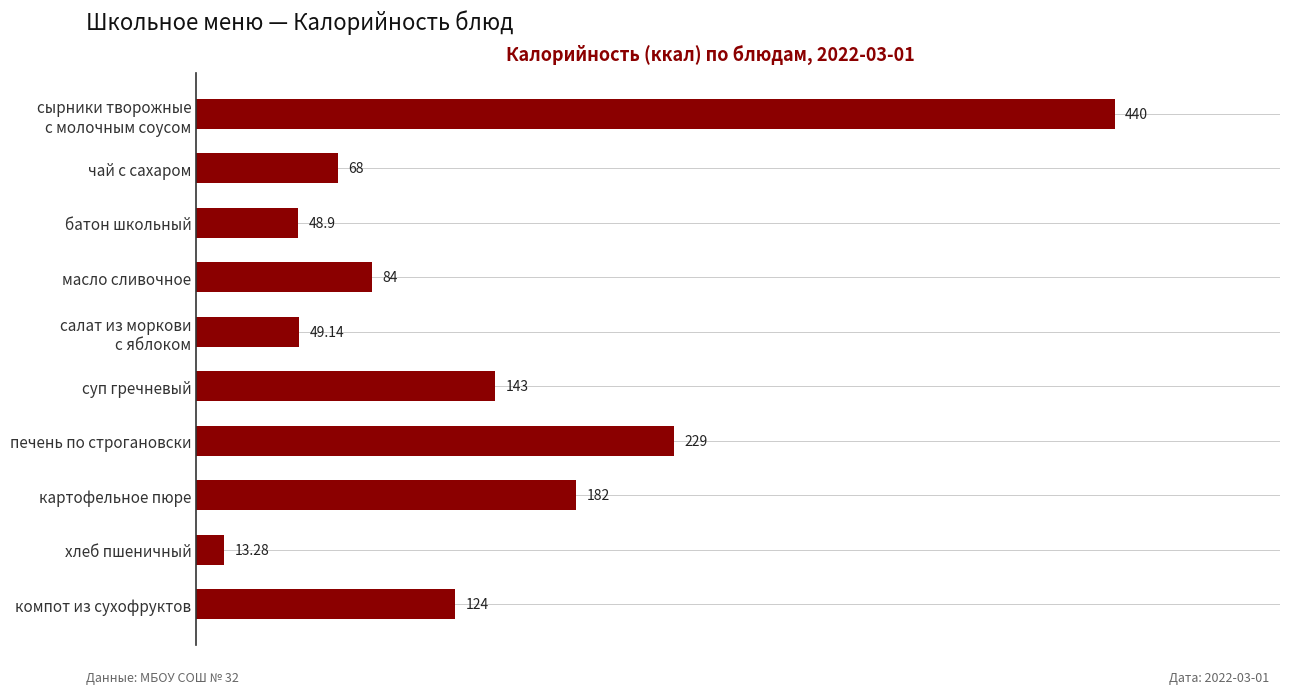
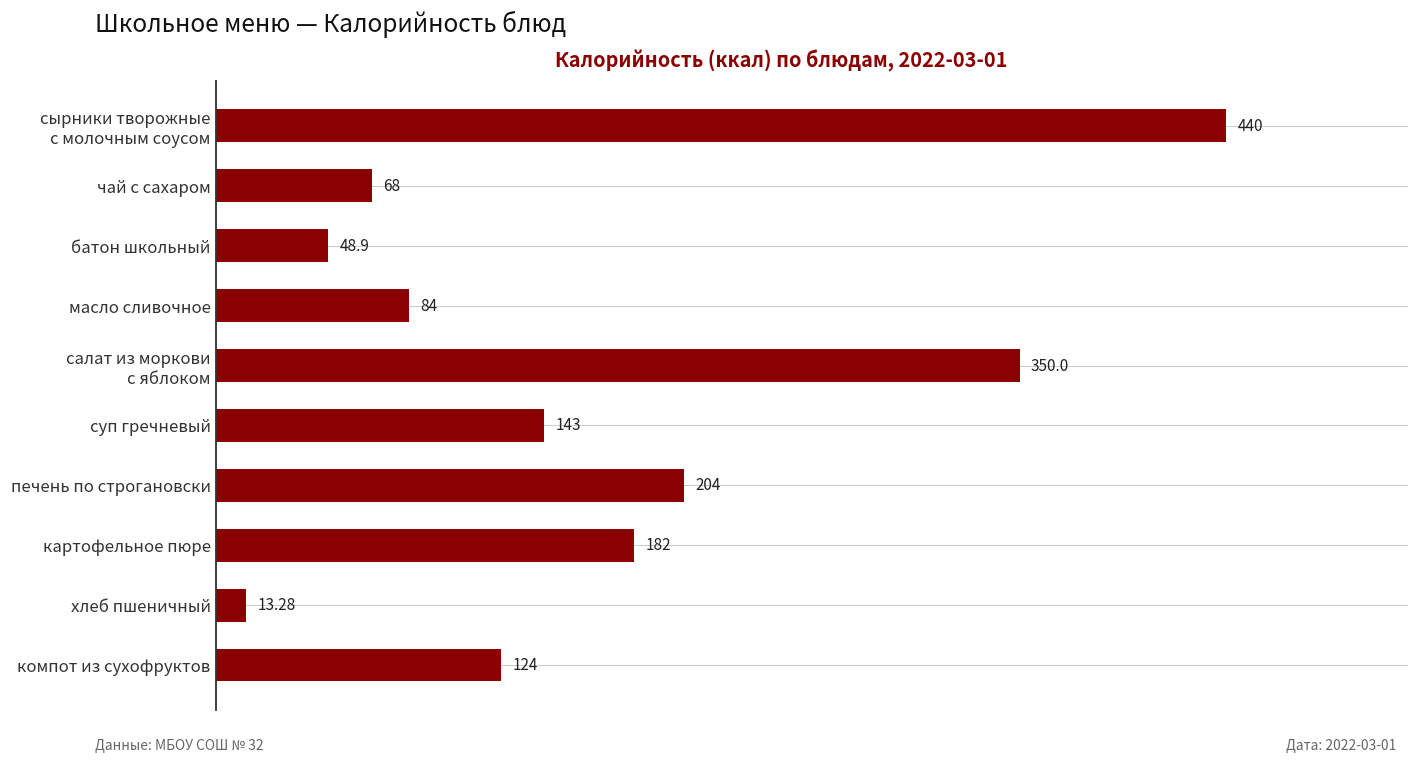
салат из моркови с яблоком: 49.14 -> 350.0
печень по строгановски: 229 -> 204
